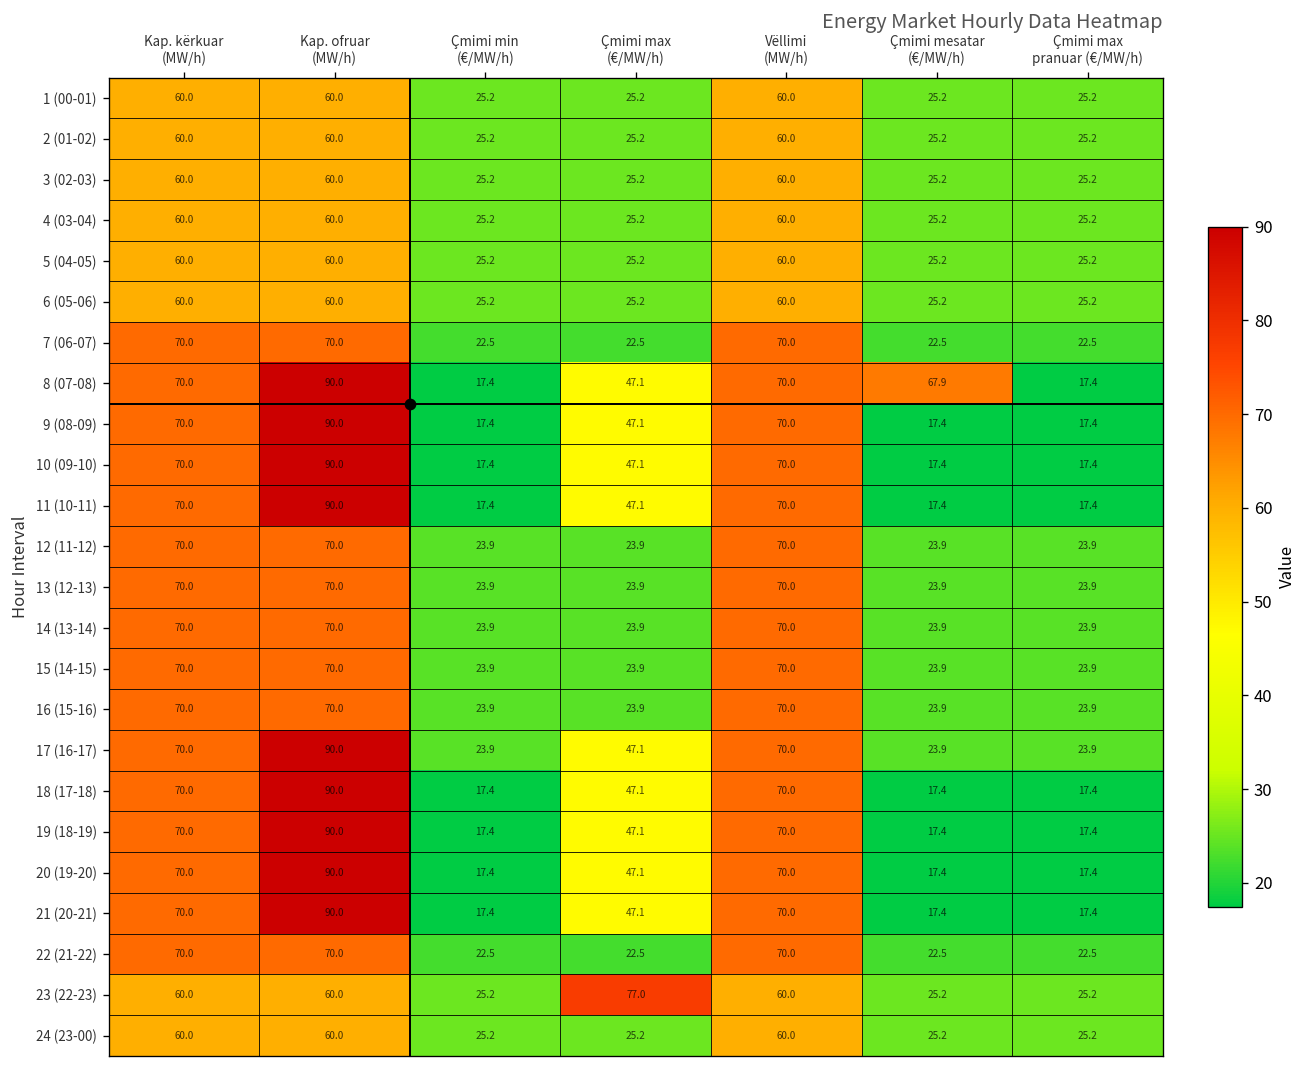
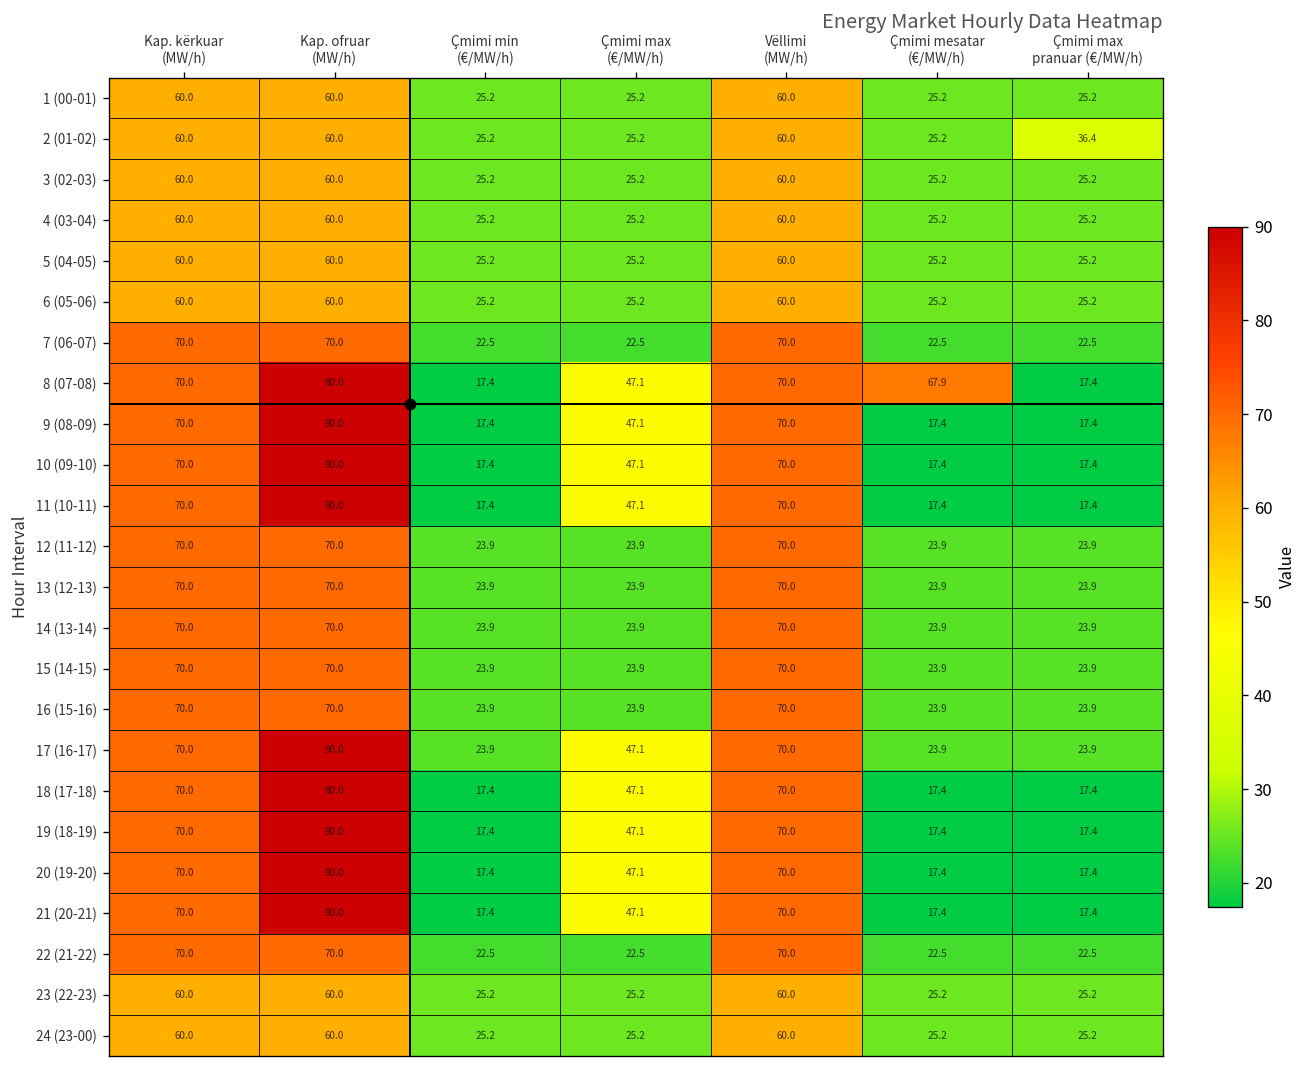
2 (01-02), Çmimi max pranuar (€/MW/h): 25.2 -> 36.4
23 (22-23), Çmimi max (€/MW/h): 77.0 -> 25.2
